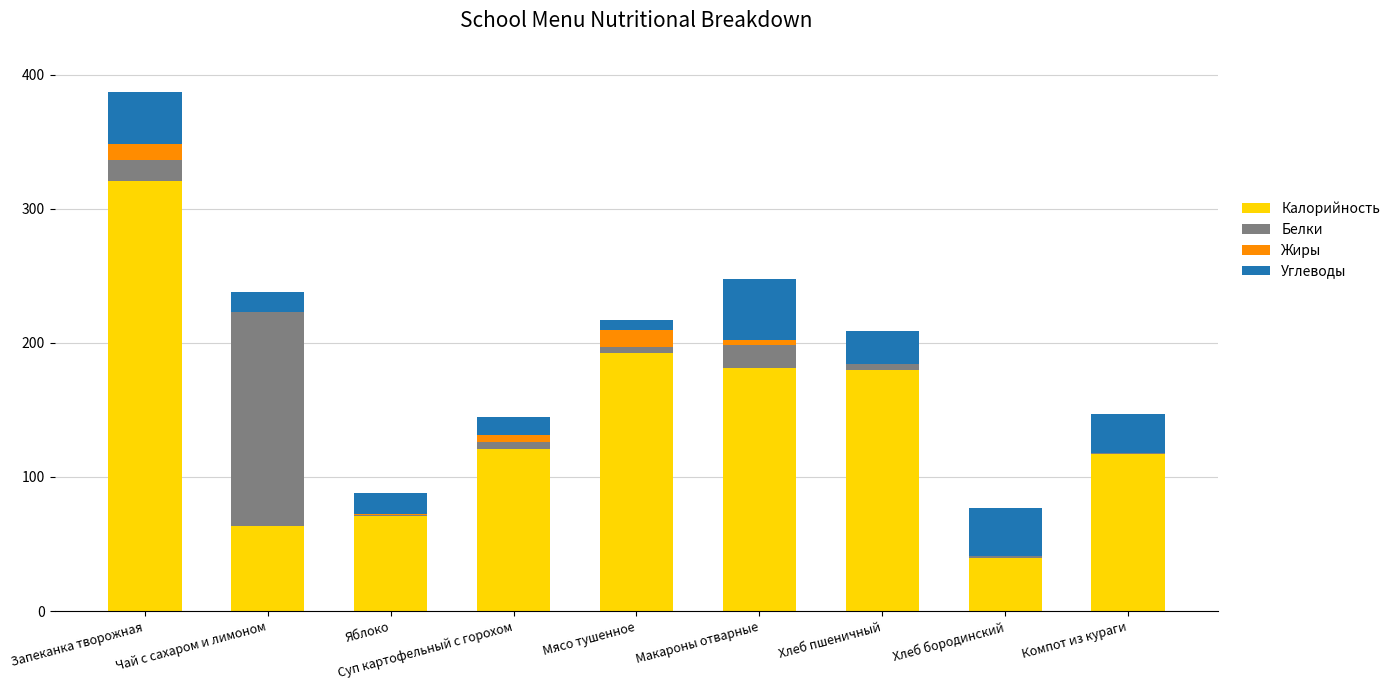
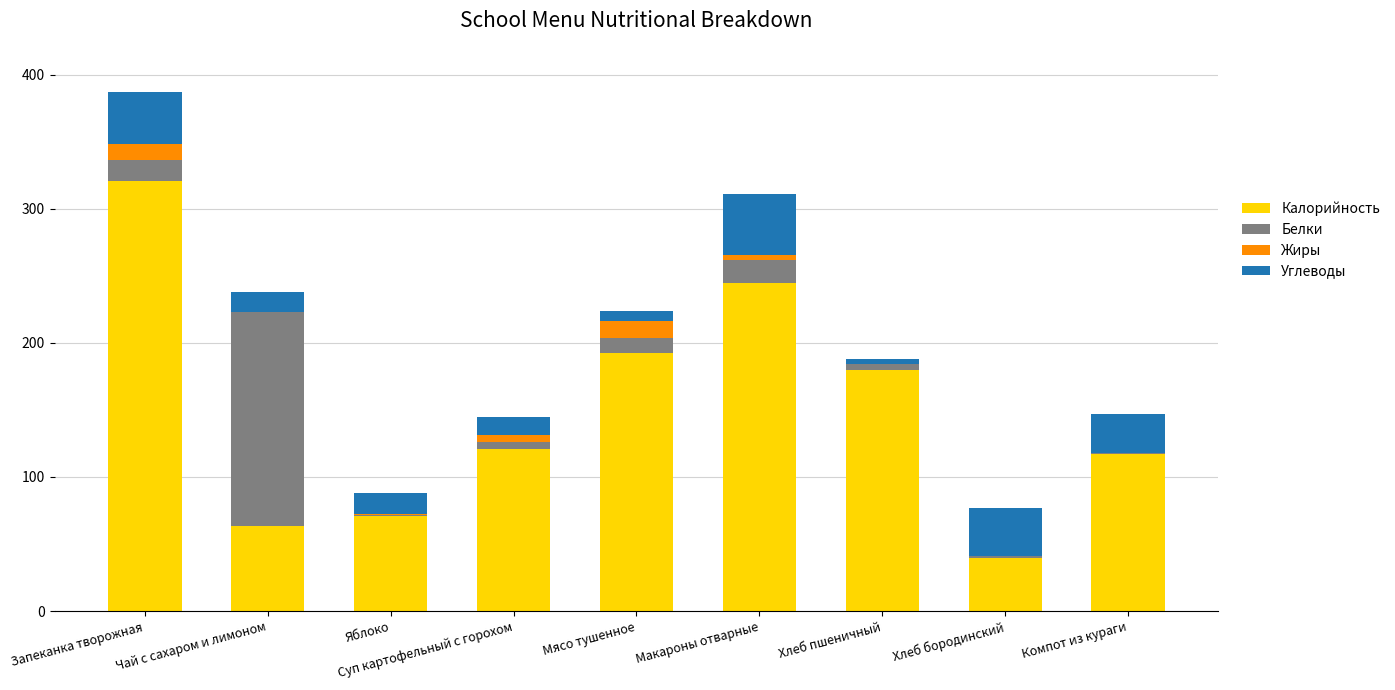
Белки, Мясо тушенное: 4 -> 11
Калорийность, Макароны отварные: 181 -> 244
Углеводы, Хлеб пшеничный: 25 -> 3
